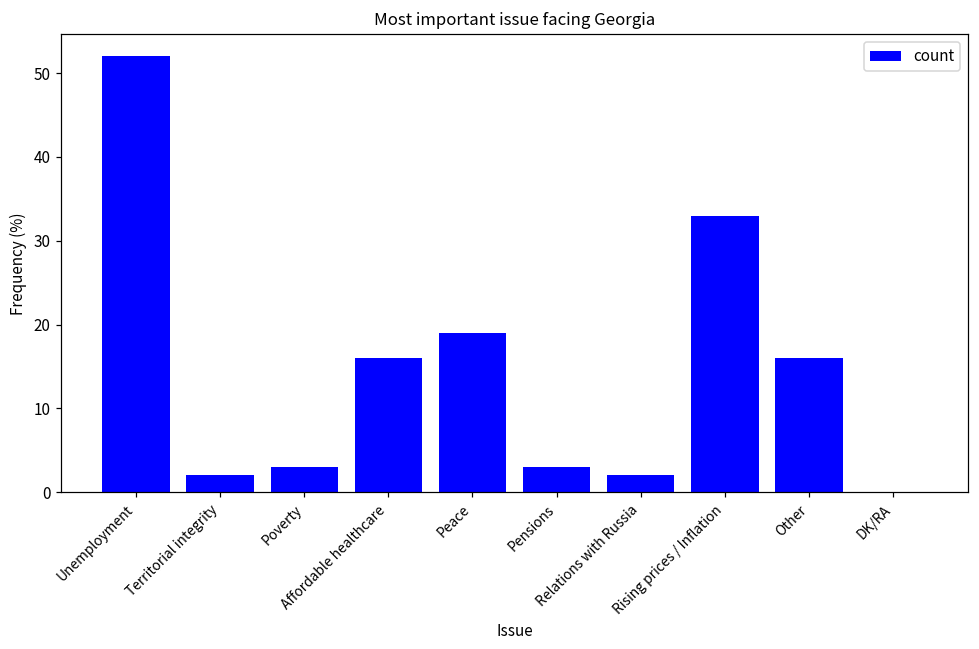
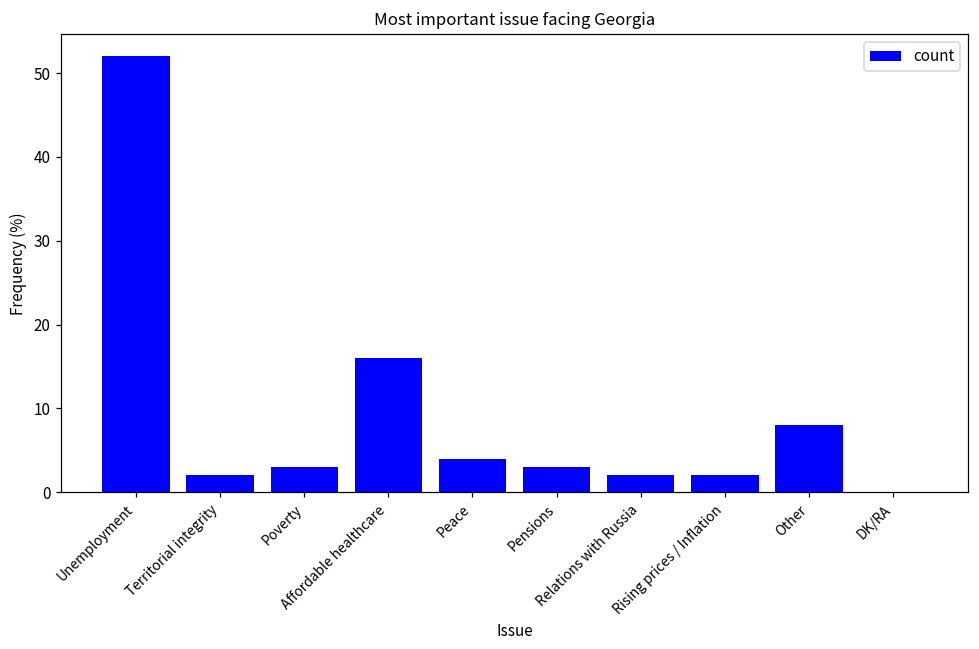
Peace: 19 -> 4
Rising prices / Inflation: 33 -> 2
Other: 16 -> 8
